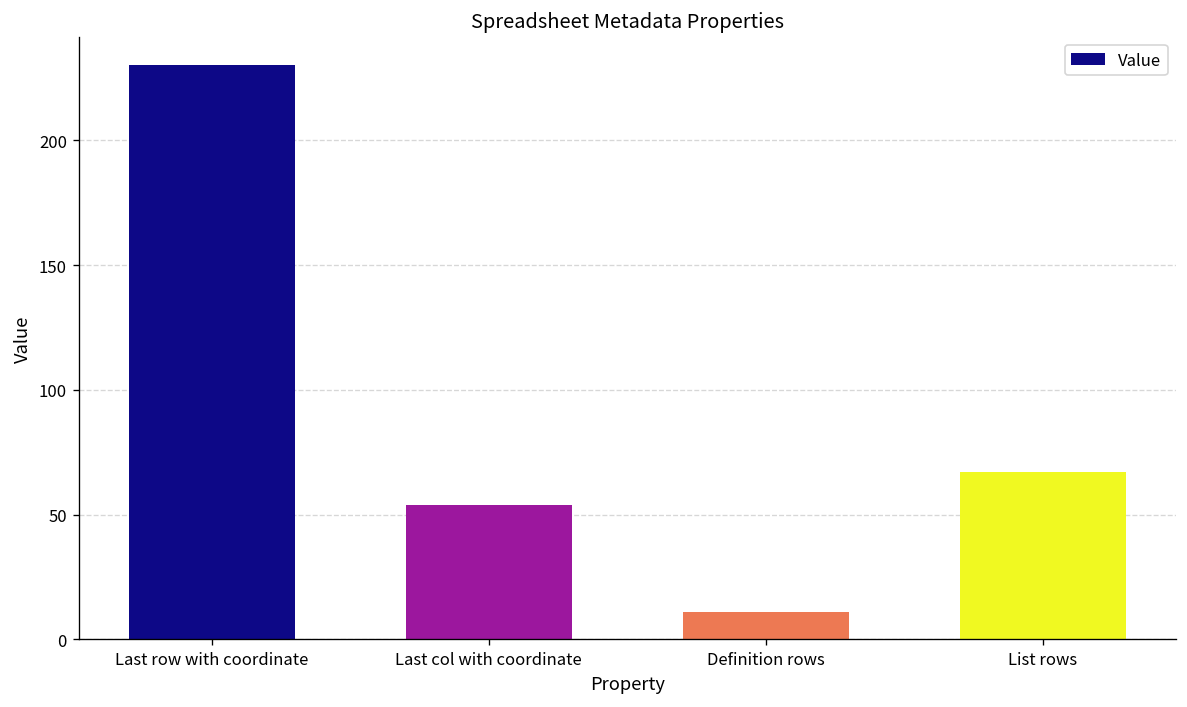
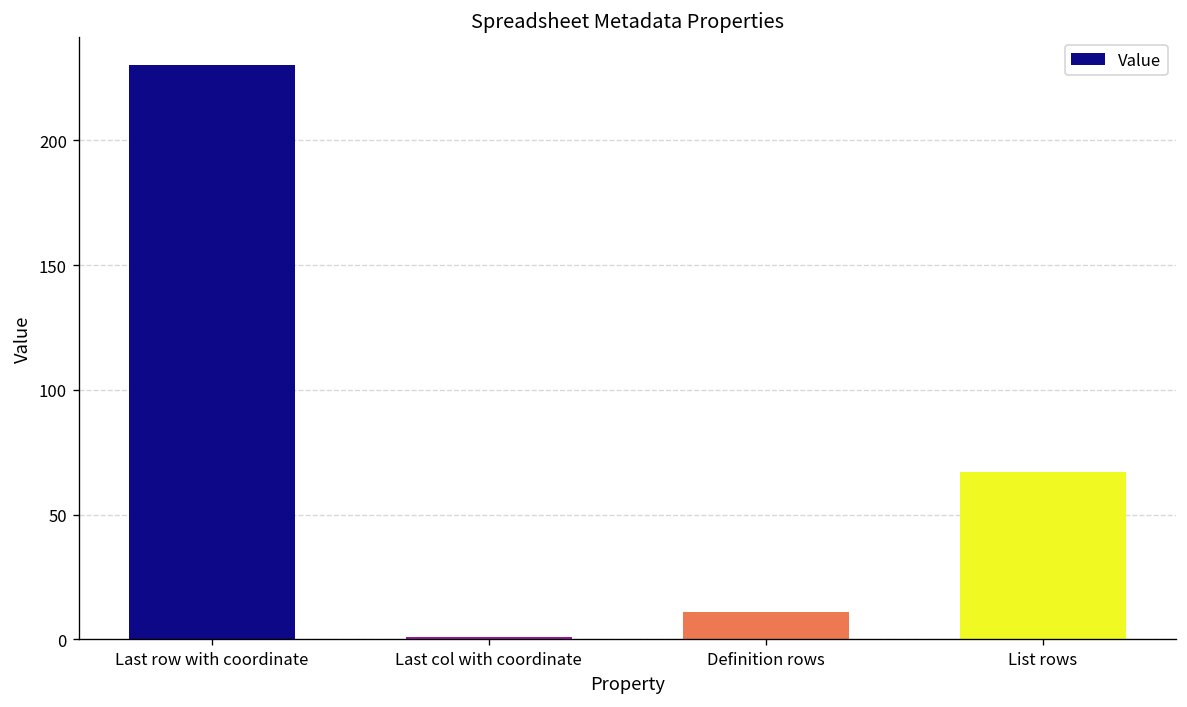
Last col with coordinate: 54 -> 1
